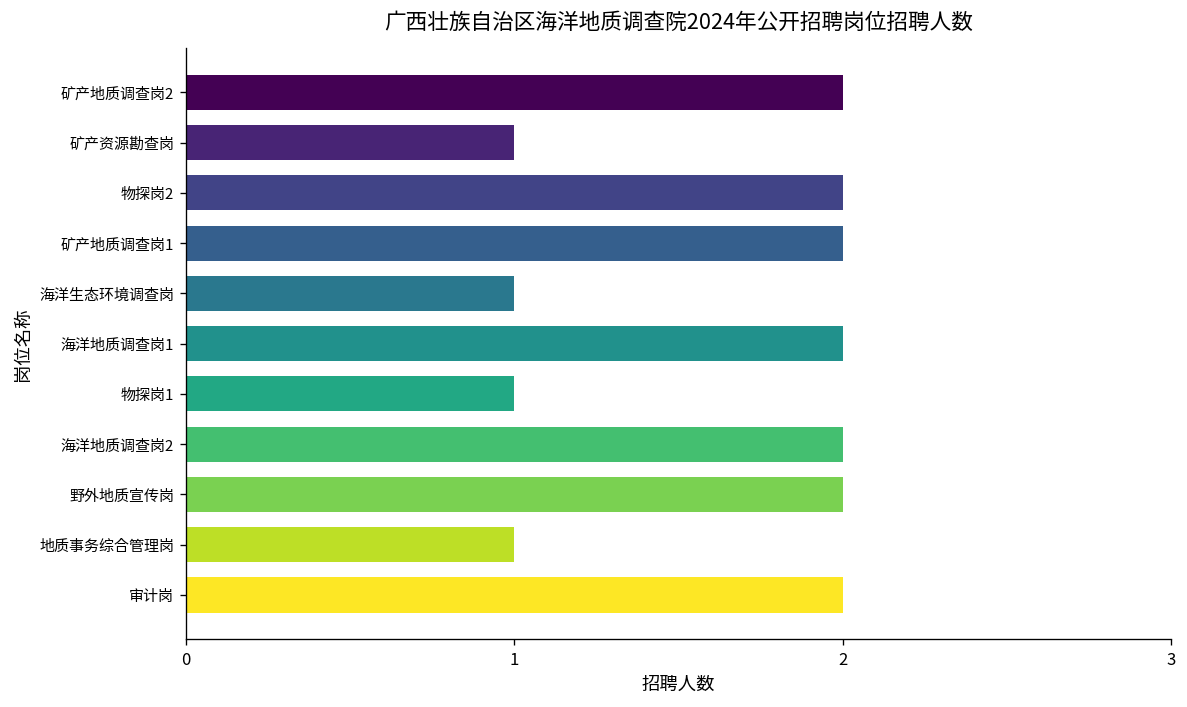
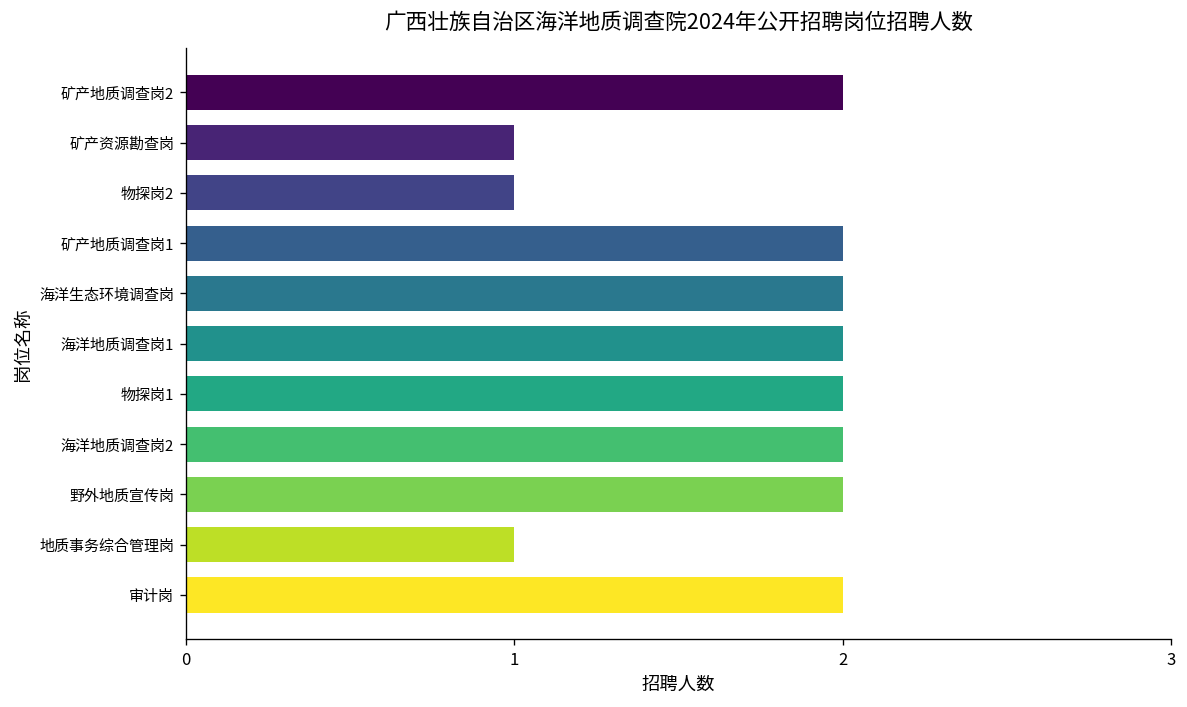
物探岗2: 2 -> 1
海洋生态环境调查岗: 1 -> 2
物探岗1: 1 -> 2
